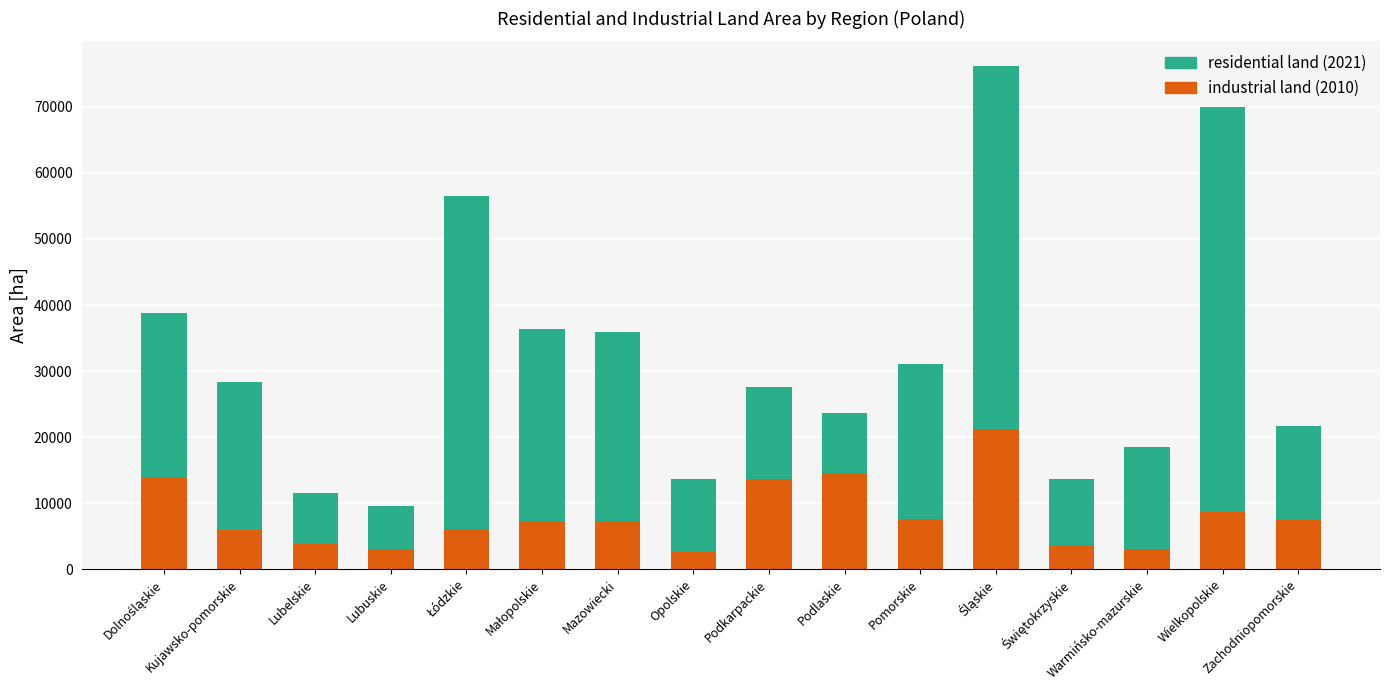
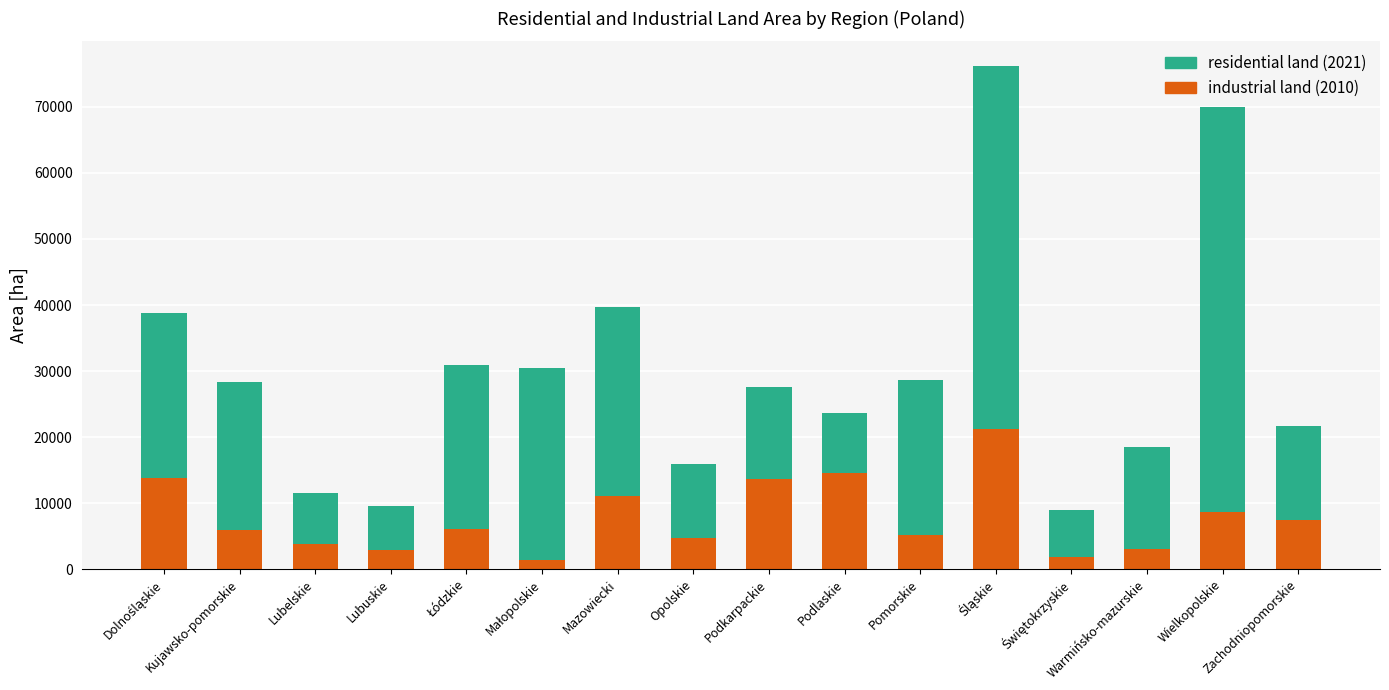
residential land (2021), Łódzkie: 51000 -> 25000
industrial land (2010), Małopolskie: 7000 -> 1000
industrial land (2010), Mazowiecki: 7000 -> 11000
industrial land (2010), Opolskie: 3000 -> 5000
industrial land (2010), Pomorskie: 8000 -> 5000
industrial land (2010), Świętokrzyskie: 4000 -> 2000
residential land (2021), Świętokrzyskie: 10000 -> 7000
